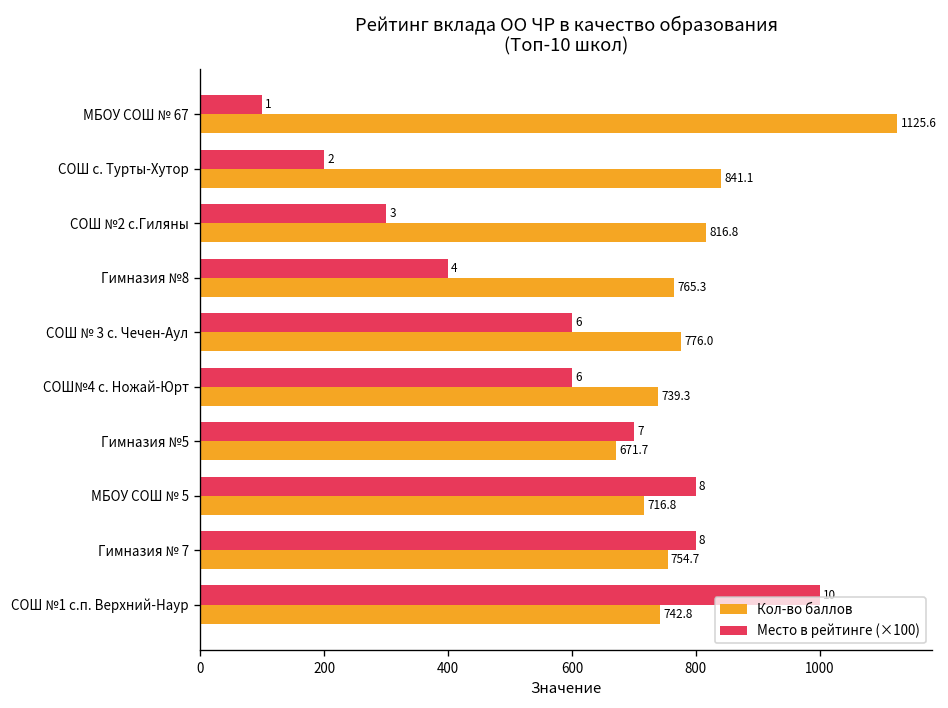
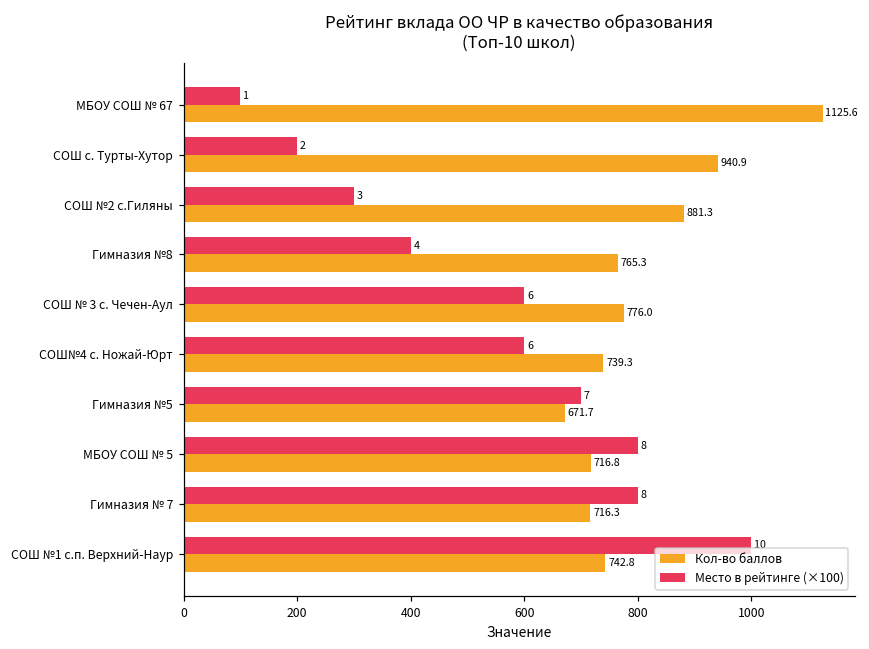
Кол-во баллов, СОШ с. Турты-Хутор: 841.1 -> 940.9
Кол-во баллов, СОШ №2 с.Гиляны: 816.8 -> 881.3
Кол-во баллов, Гимназия № 7: 754.7 -> 716.3
